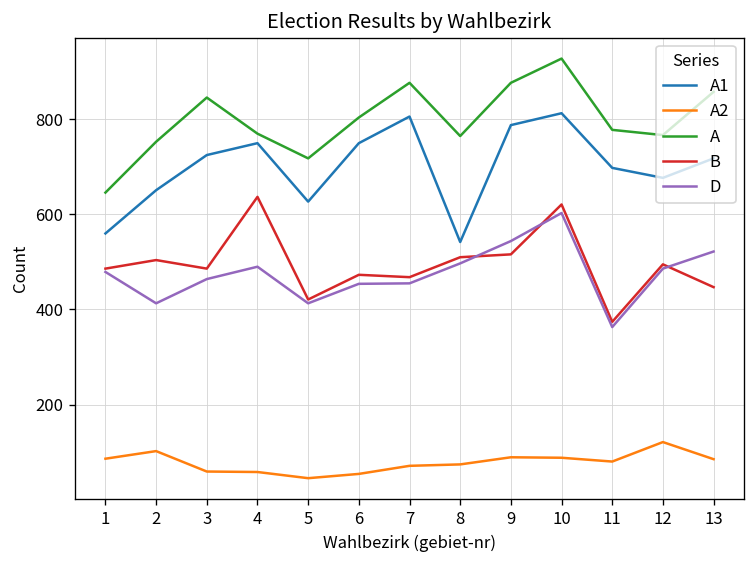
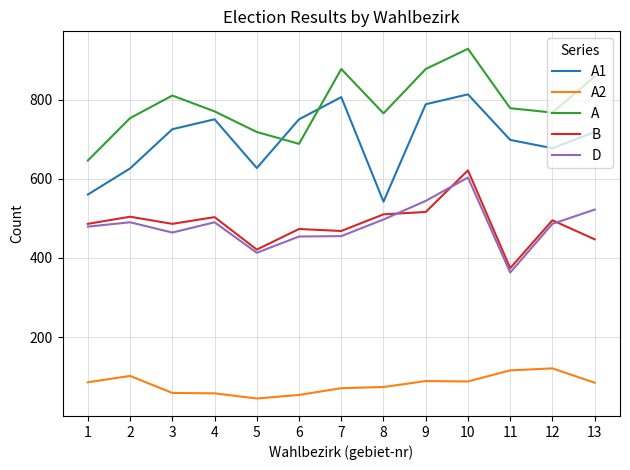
A1, 2: 650 -> 630
D, 2: 410 -> 490
A, 3: 850 -> 810
B, 4: 640 -> 500
A, 6: 800 -> 690
A2, 11: 80 -> 120
